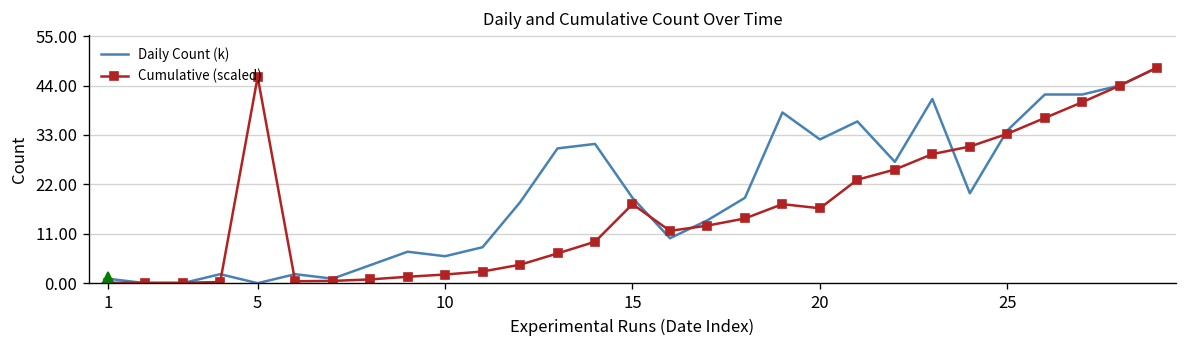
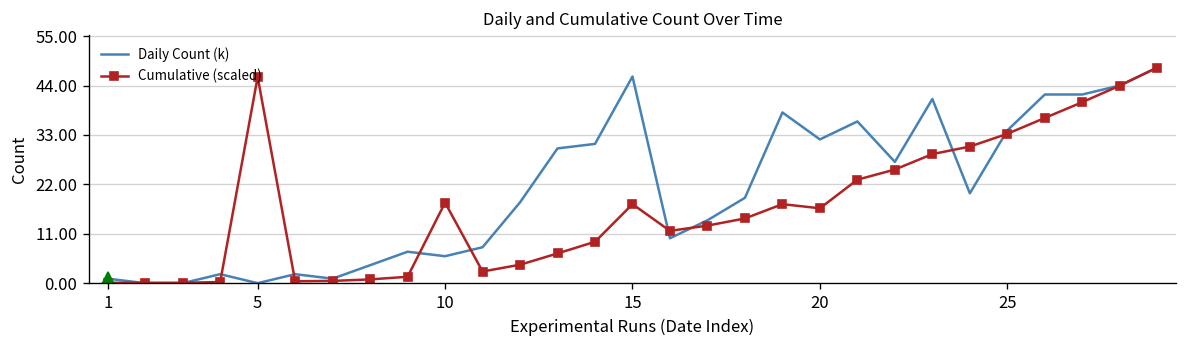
Cumulative (scaled), 10: 2 -> 18
Daily Count (k), 15: 19 -> 46
